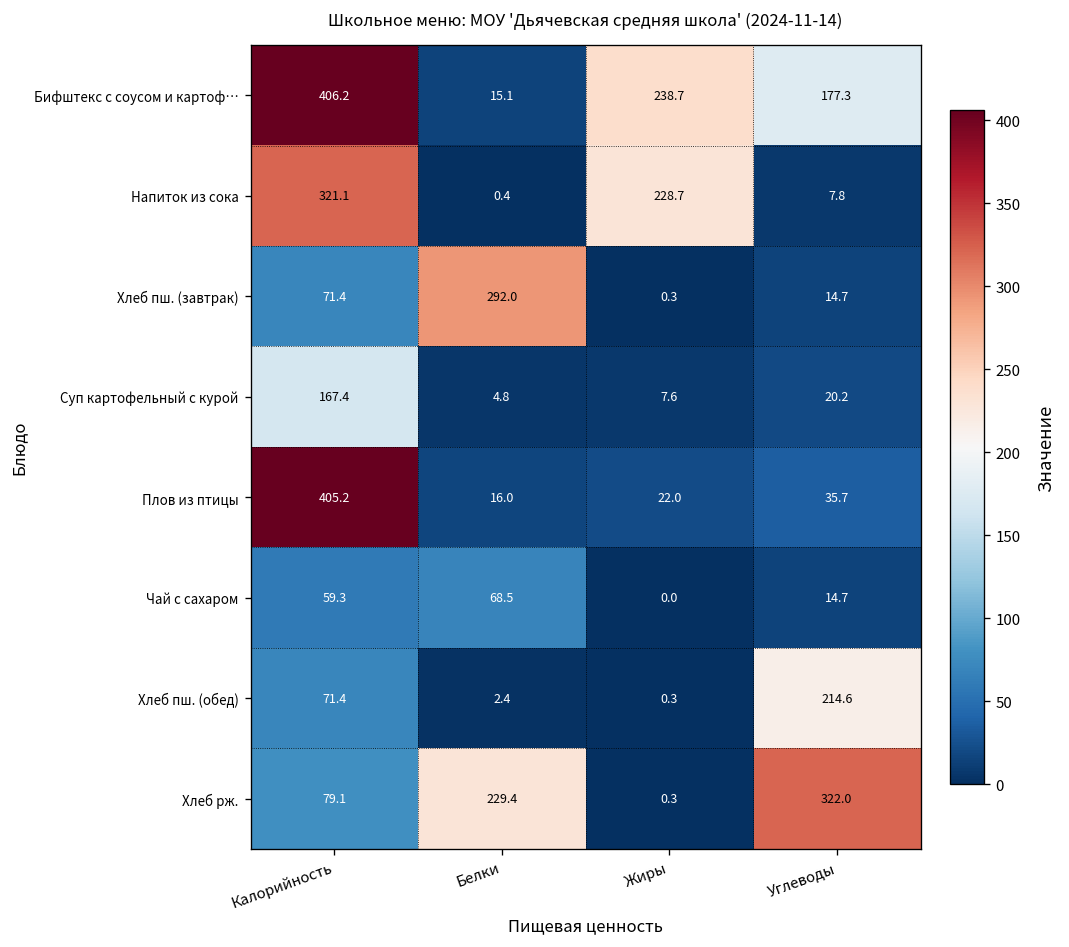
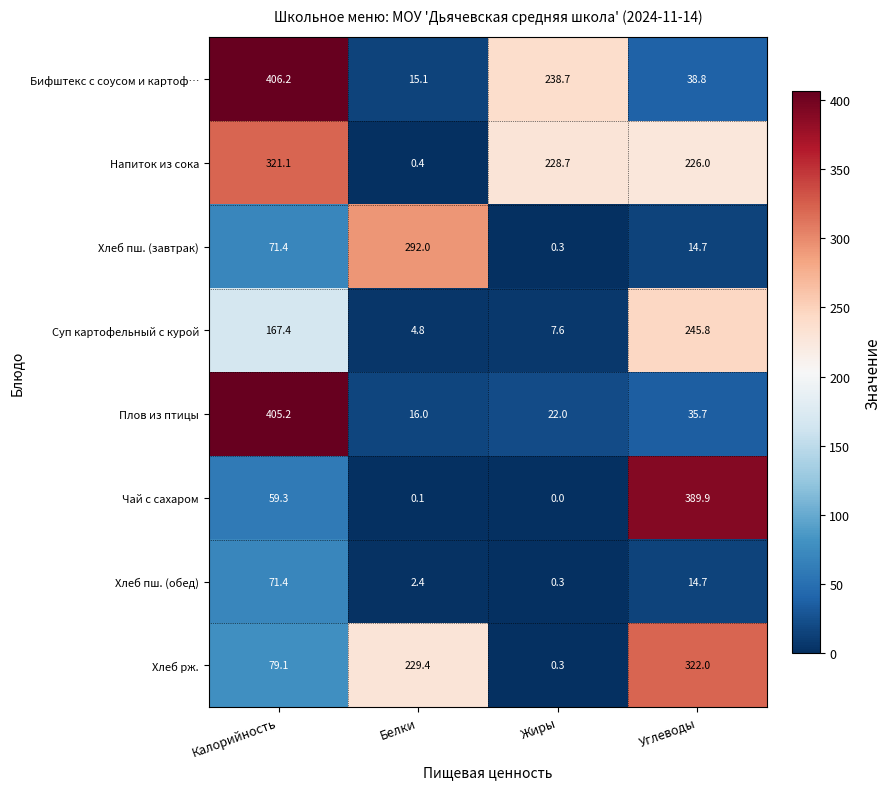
Бифштекс с соусом и картоф…, Углеводы: 177.3 -> 38.8
Напиток из сока, Углеводы: 7.8 -> 226.0
Суп картофельный с курой, Углеводы: 20.2 -> 245.8
Чай с сахаром, Белки: 68.5 -> 0.1
Чай с сахаром, Углеводы: 14.7 -> 389.9
Хлеб пш. (обед), Углеводы: 214.6 -> 14.7
